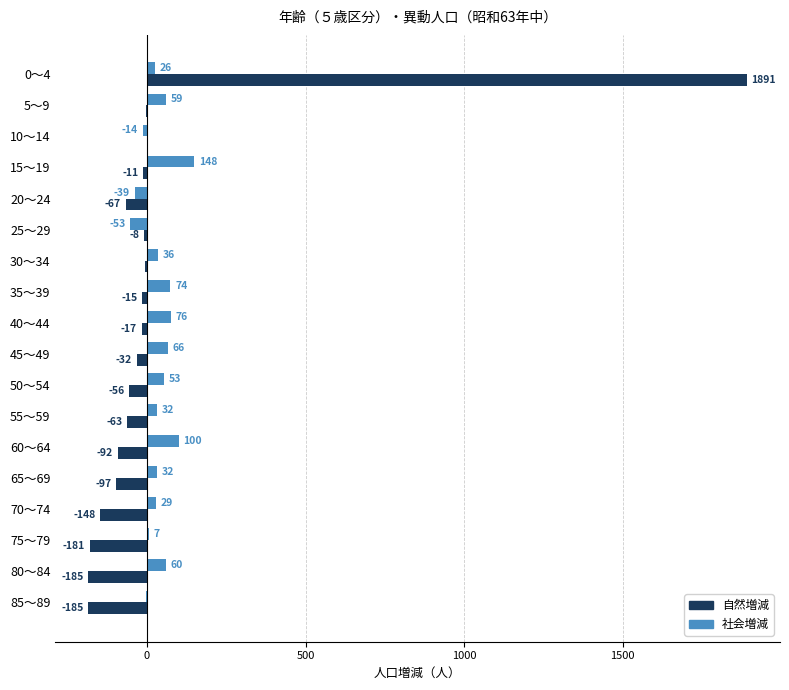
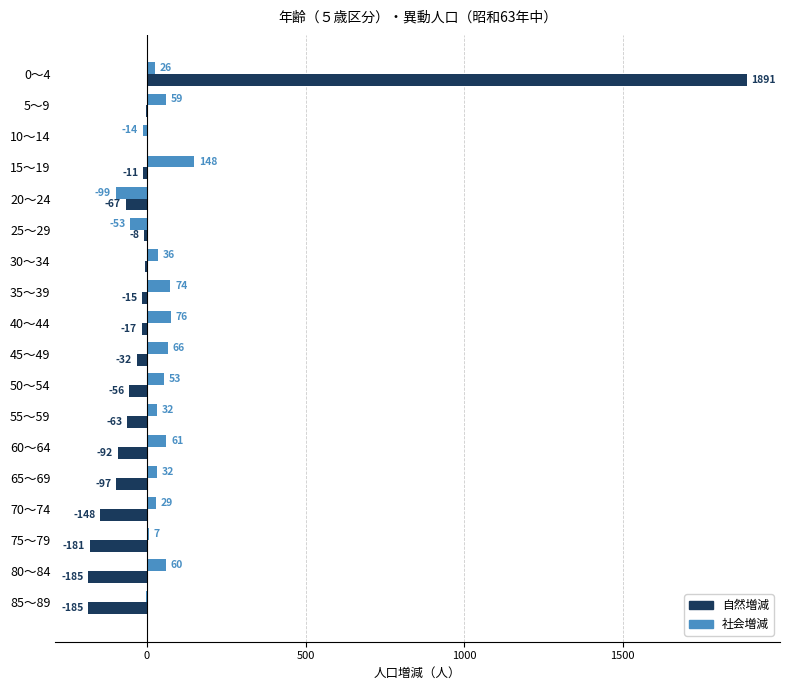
社会増減, 20～24: -39 -> -99
社会増減, 60～64: 100 -> 61
